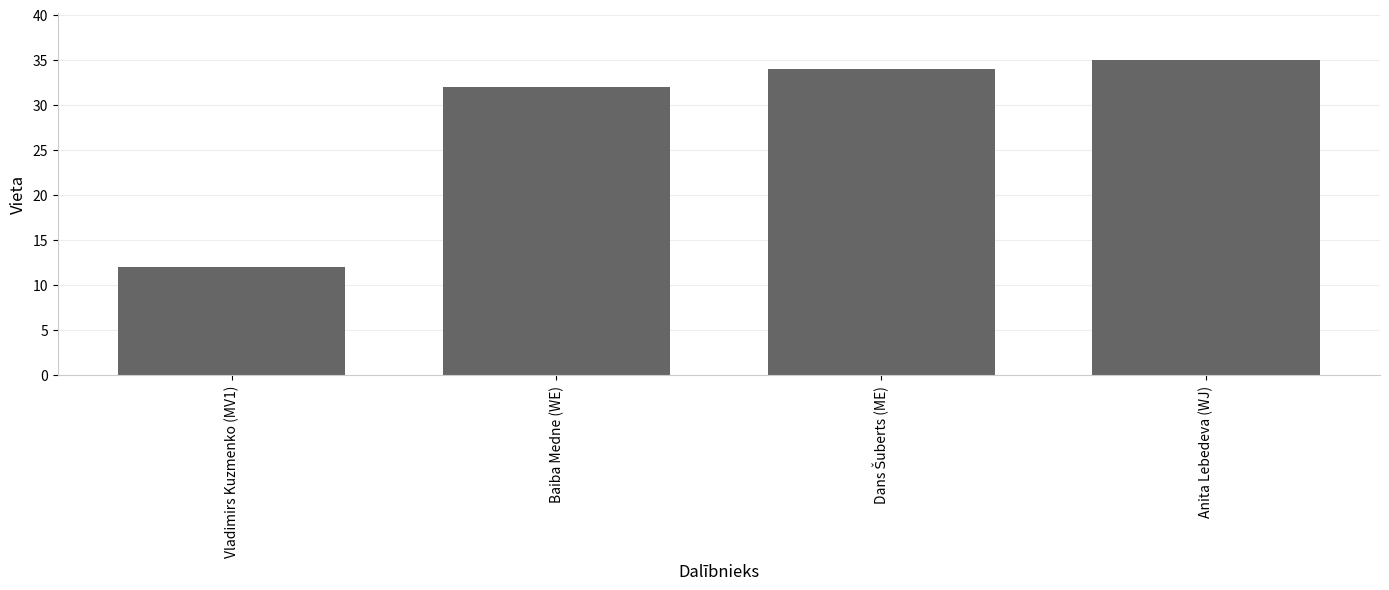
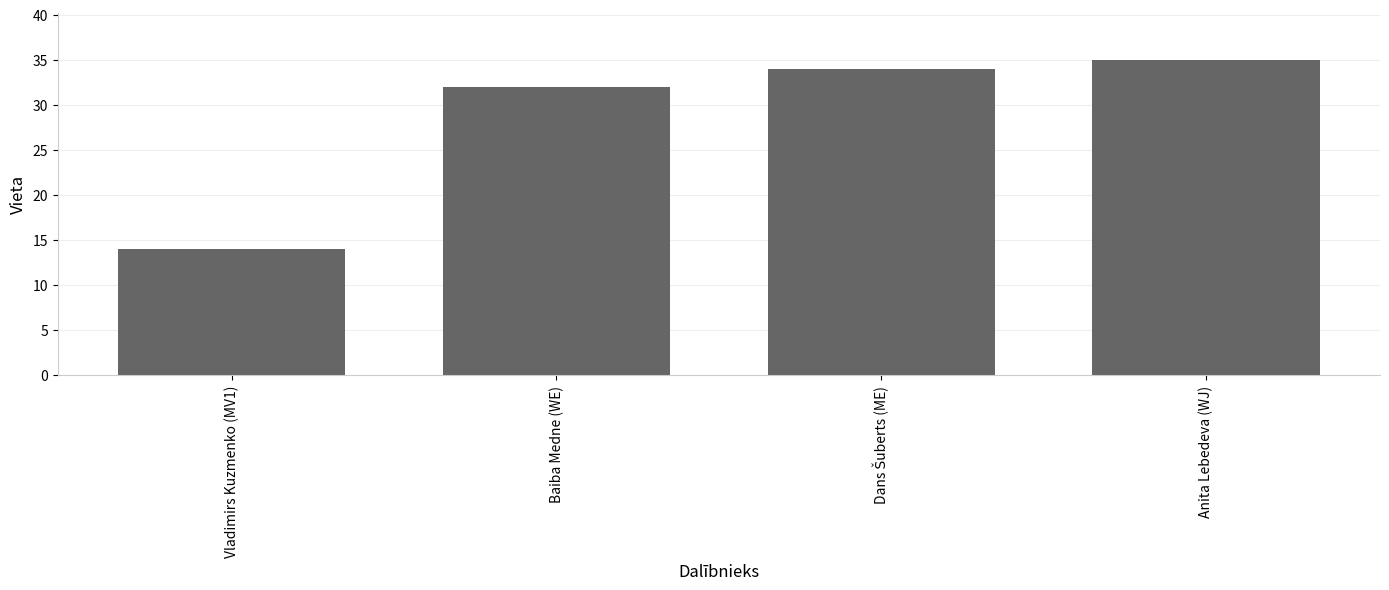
Vladimirs Kuzmenko (MV1): 12 -> 14
